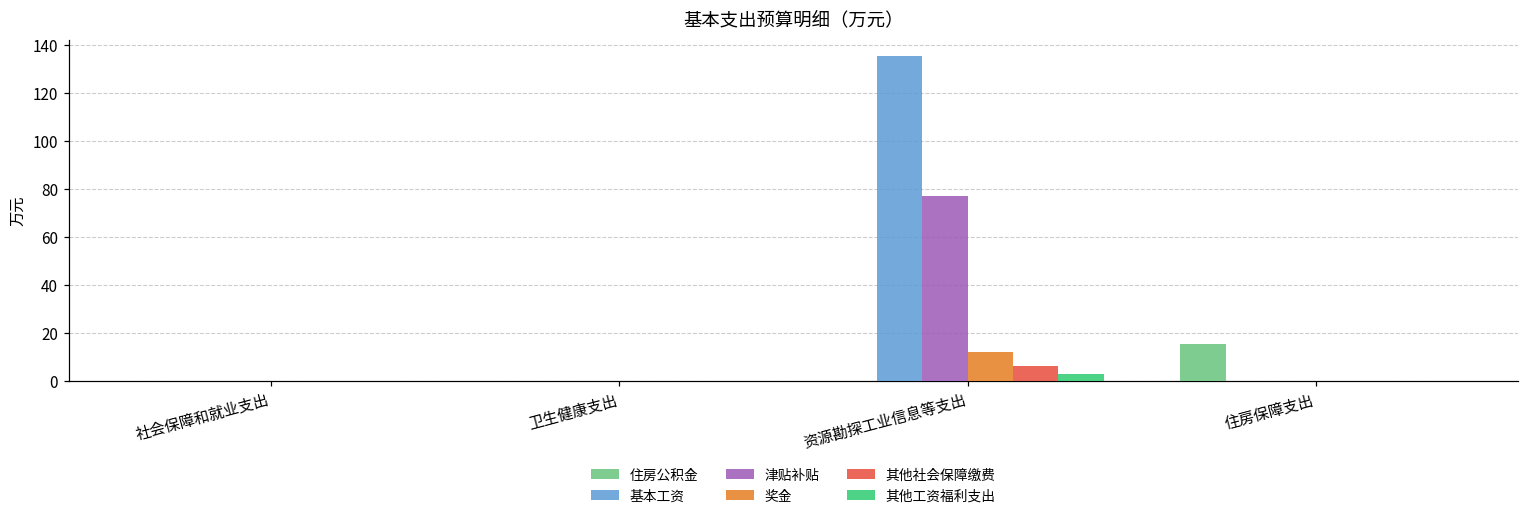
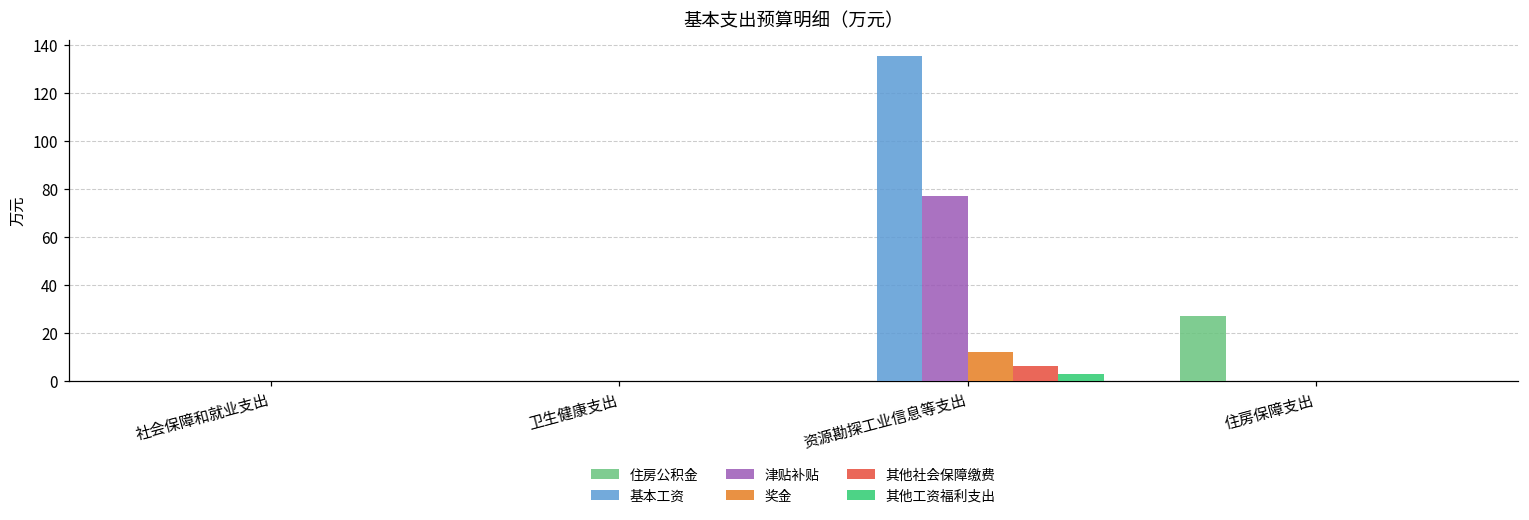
住房公积金, 住房保障支出: 15 -> 27
